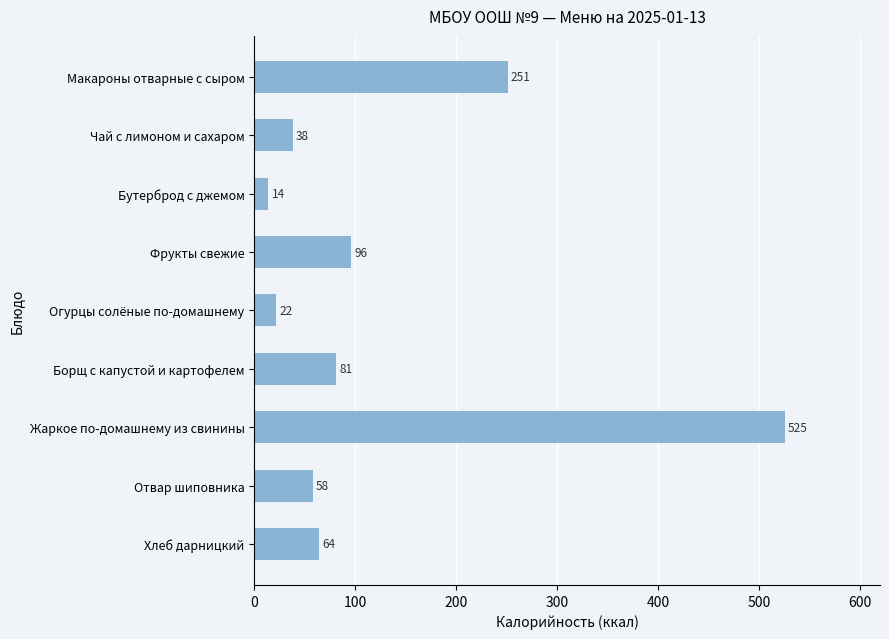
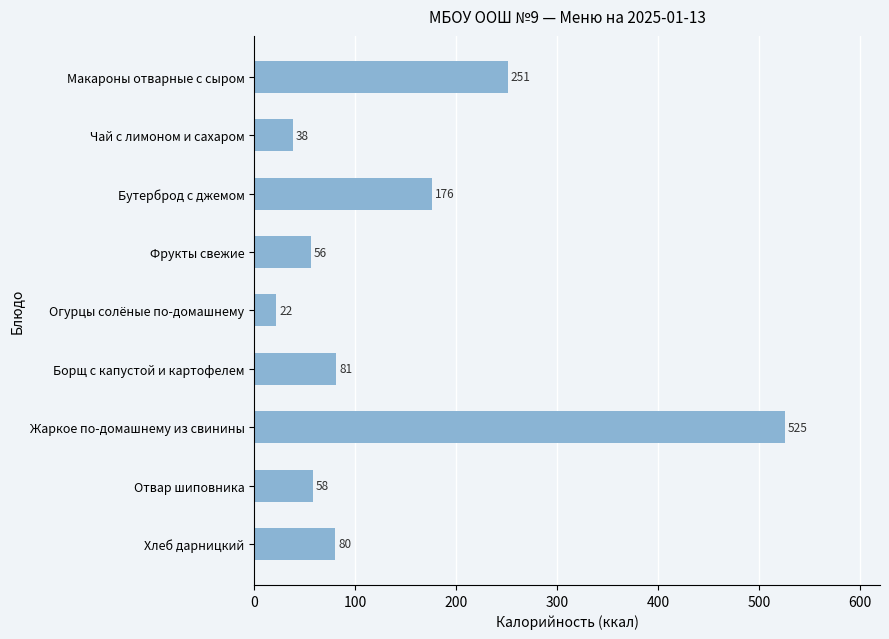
Бутерброд с джемом: 14 -> 176
Фрукты свежие: 96 -> 56
Хлеб дарницкий: 64 -> 80
